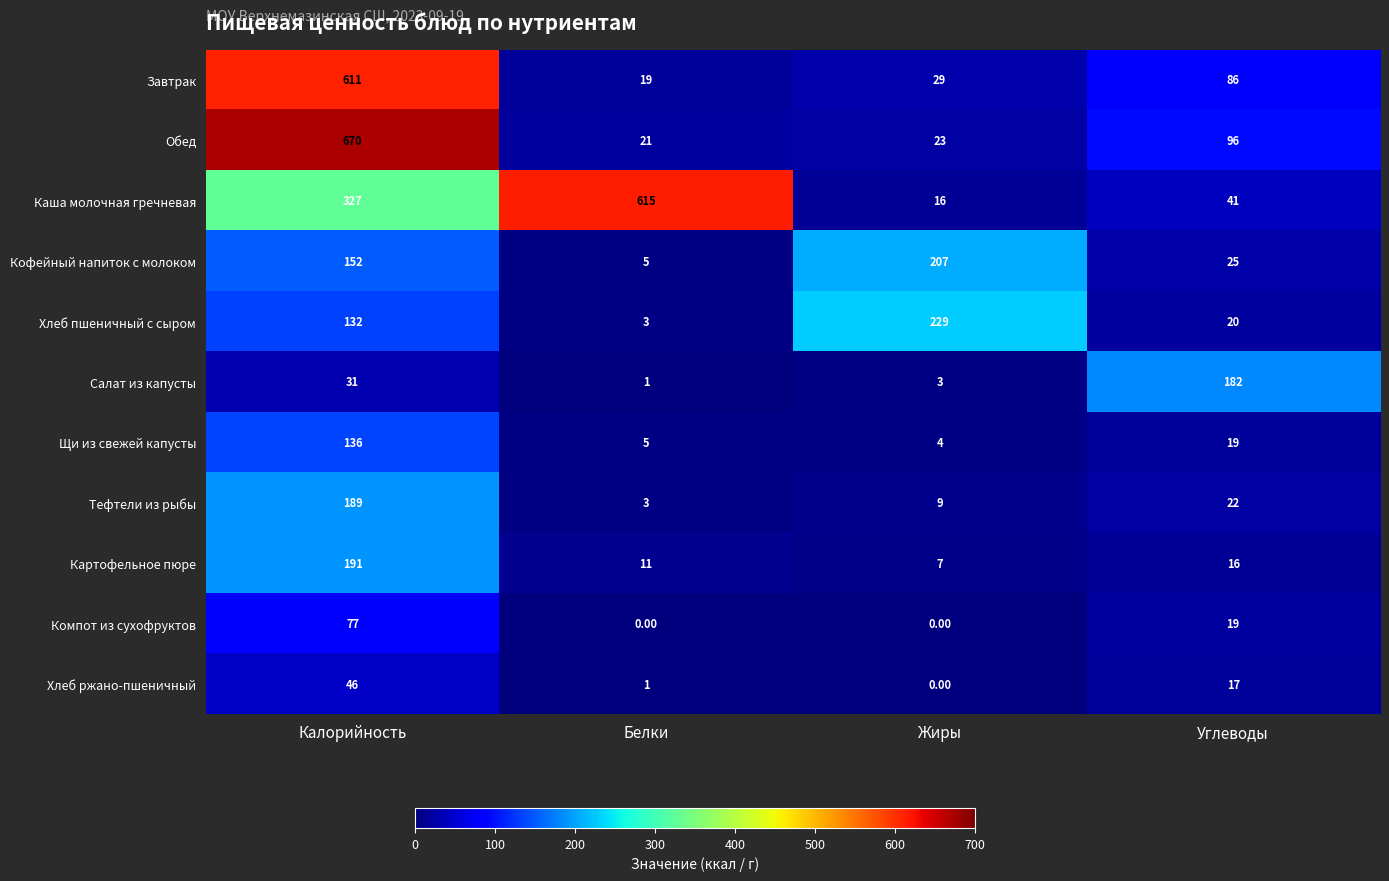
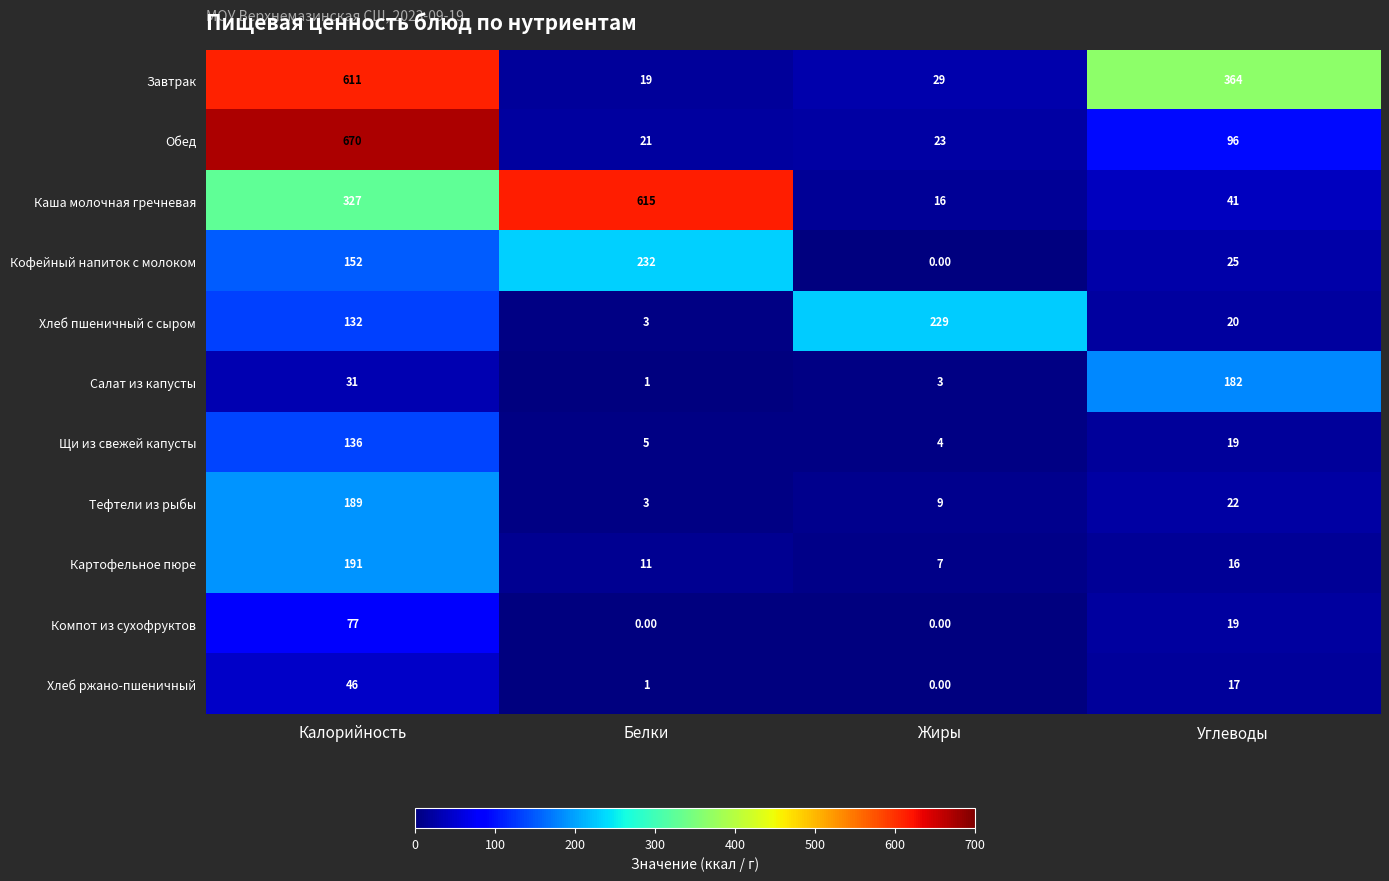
Завтрак, Углеводы: 86 -> 364
Кофейный напиток с молоком, Белки: 5 -> 232
Кофейный напиток с молоком, Жиры: 207 -> 0.00
